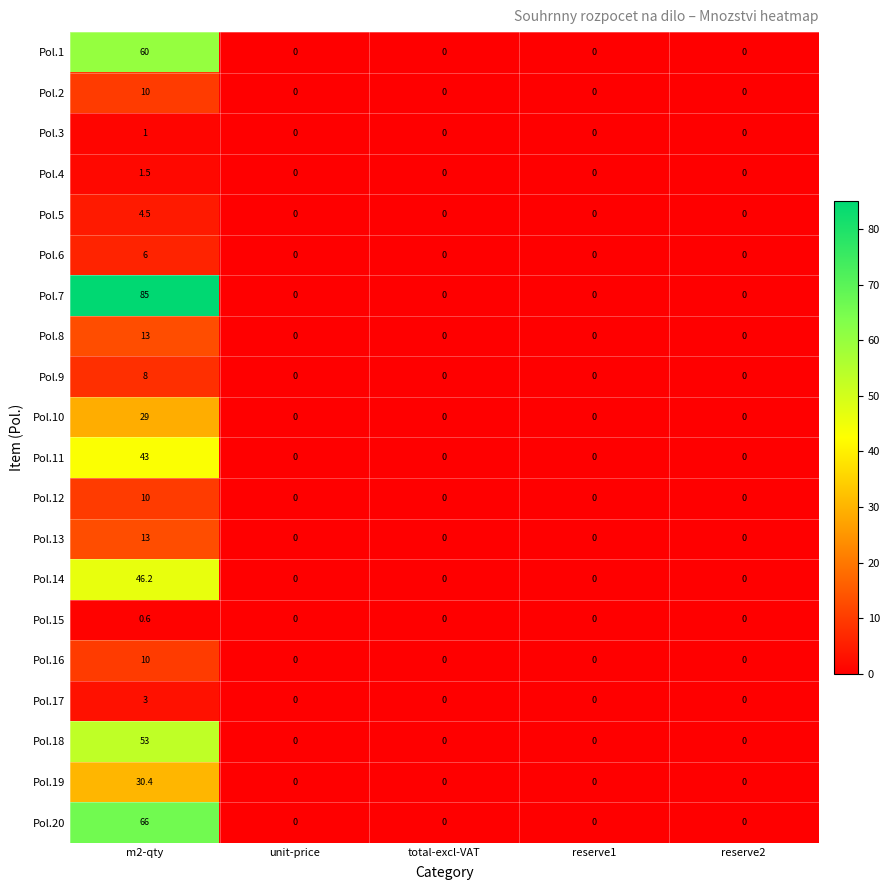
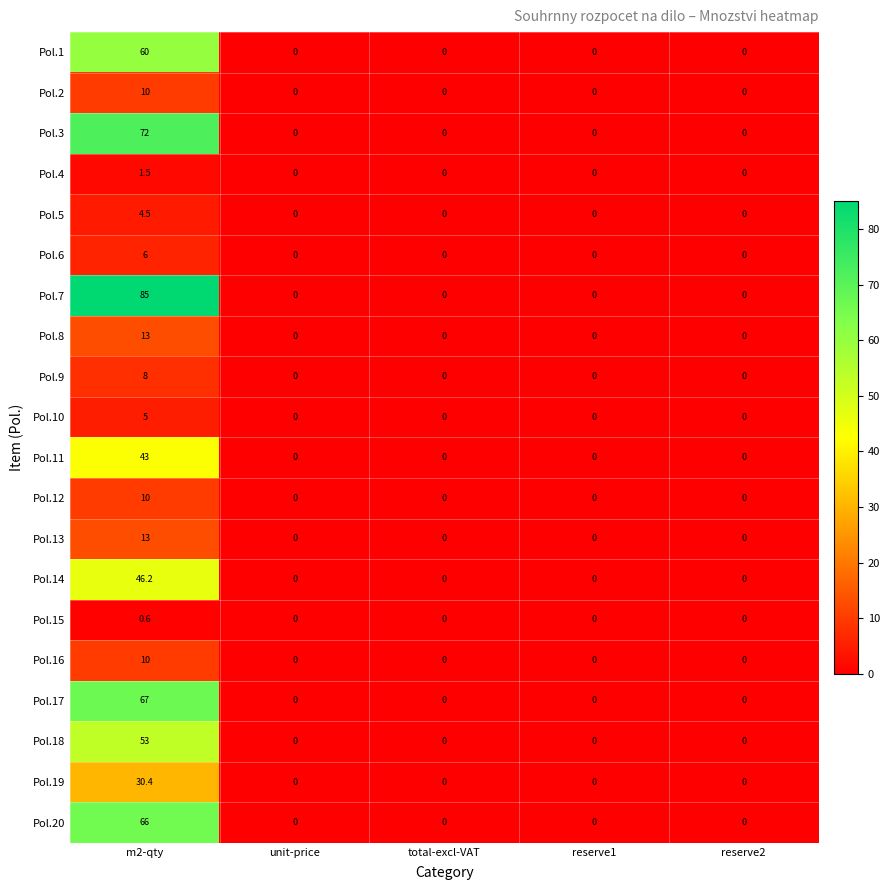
Pol.3, m2-qty: 1 -> 72
Pol.10, m2-qty: 29 -> 5
Pol.17, m2-qty: 3 -> 67
